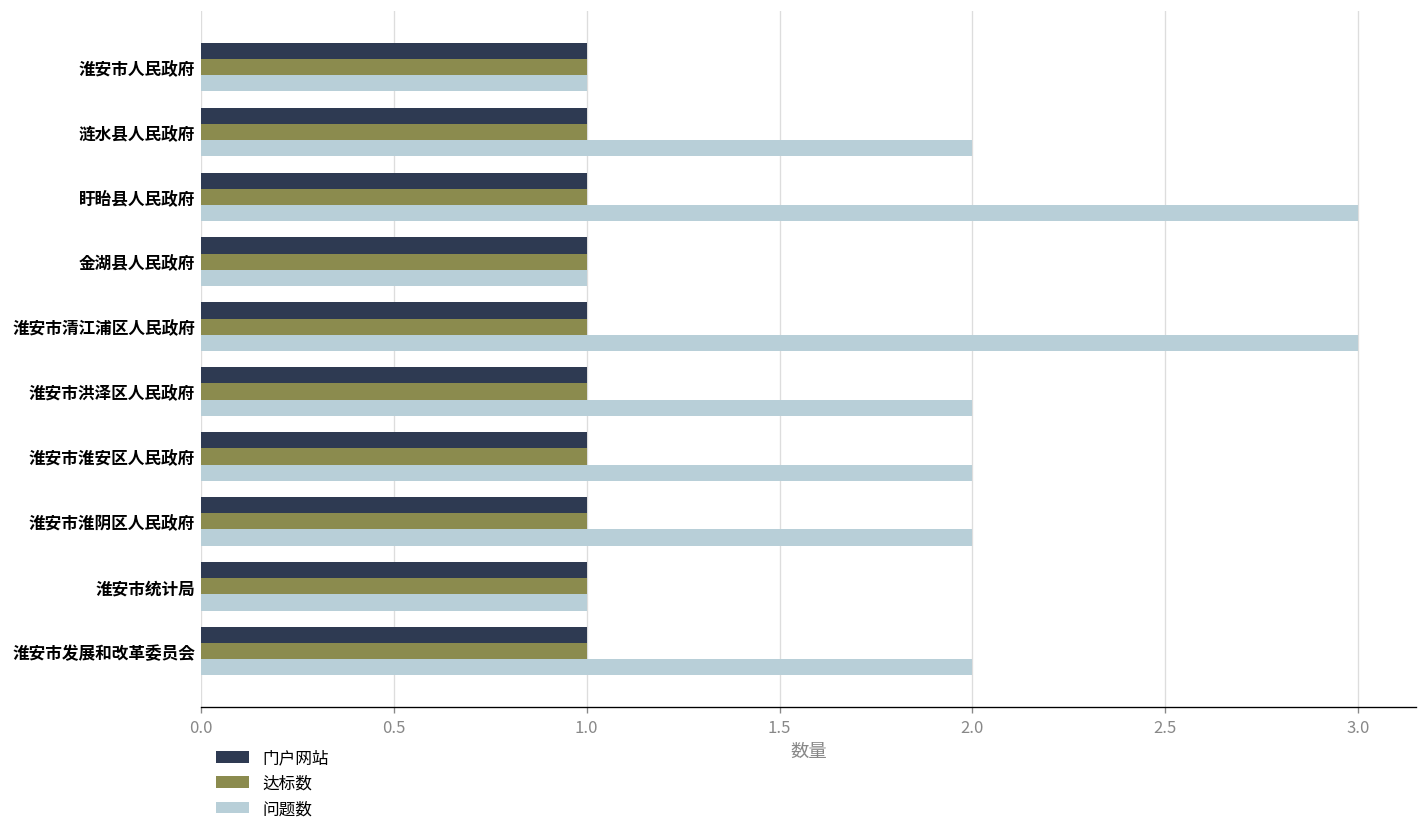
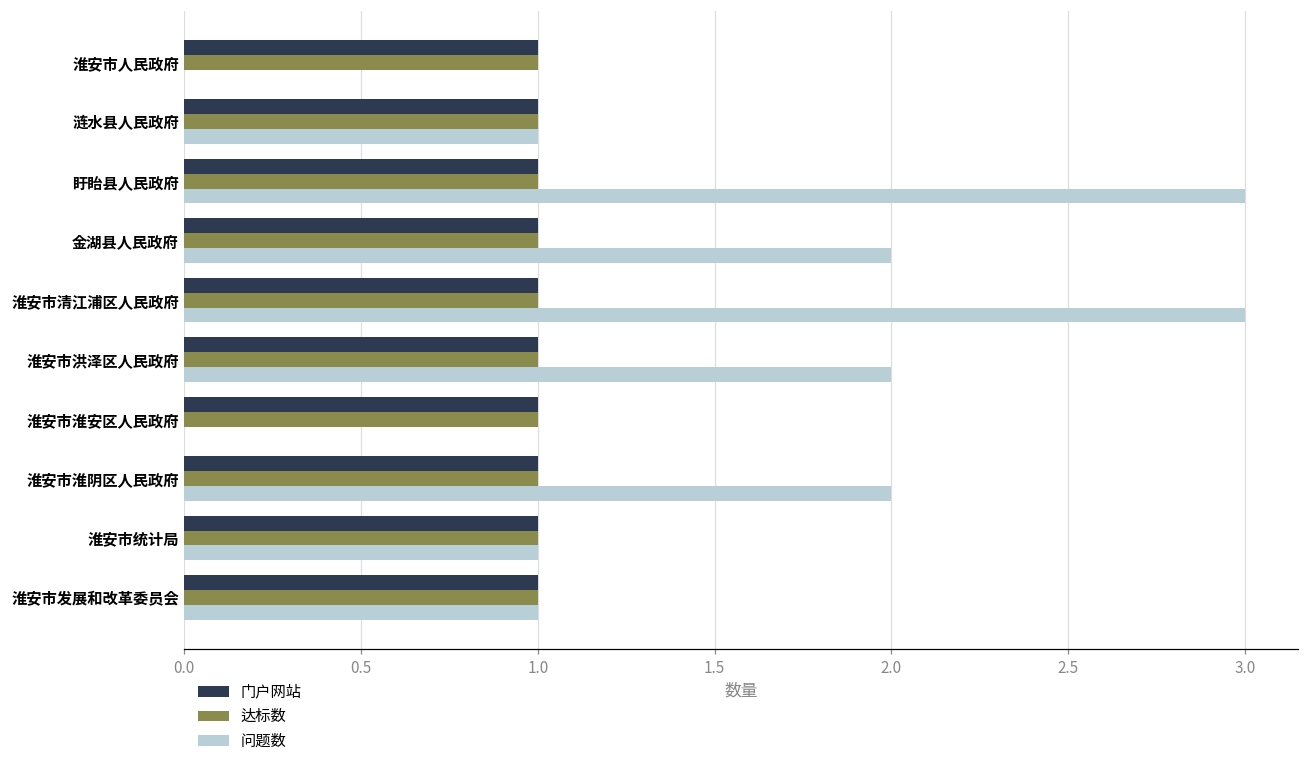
问题数, 淮安市人民政府: 1 -> 0
问题数, 涟水县人民政府: 2 -> 1
问题数, 金湖县人民政府: 1 -> 2
问题数, 淮安市淮安区人民政府: 2 -> 0
问题数, 淮安市发展和改革委员会: 2 -> 1
